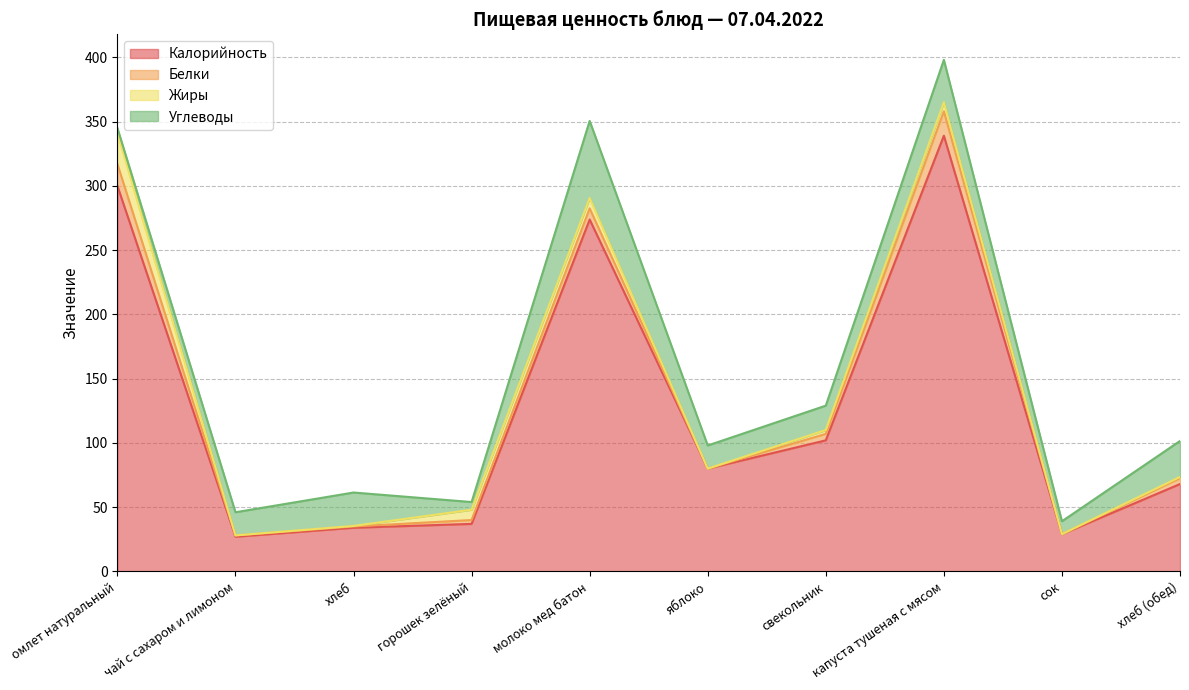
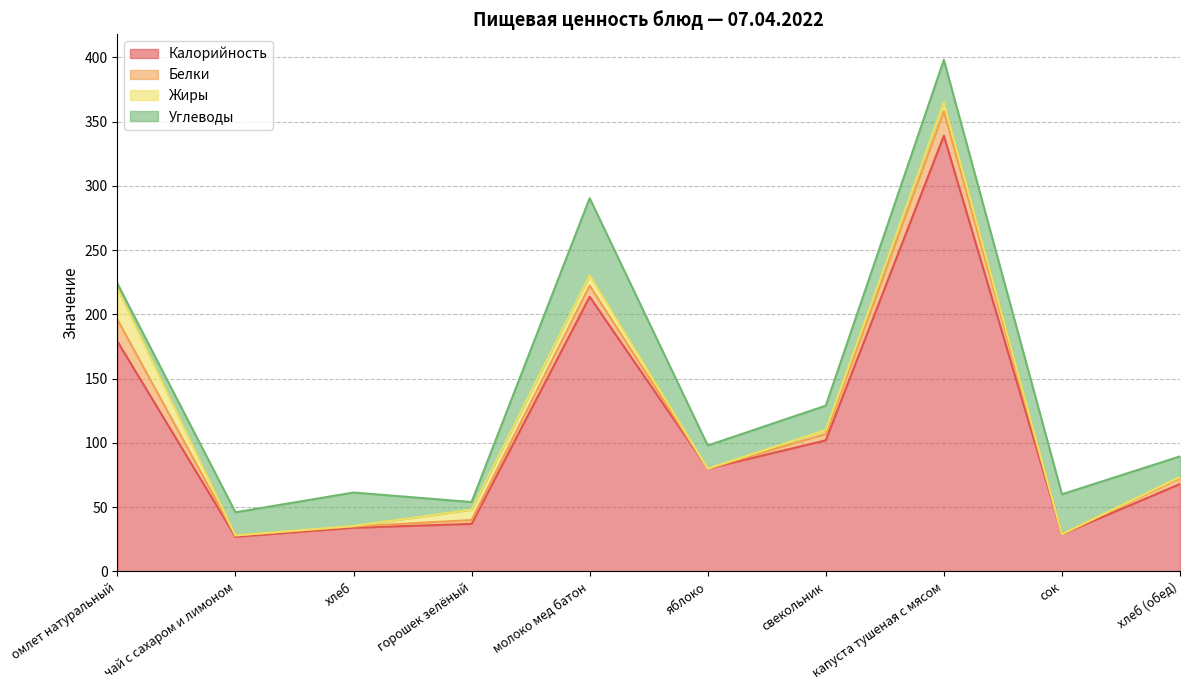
Калорийность, омлет натуральный: 300 -> 179
Калорийность, молоко мед батон: 274 -> 214
Углеводы, сок: 10 -> 31
Углеводы, хлеб (обед): 28 -> 16
